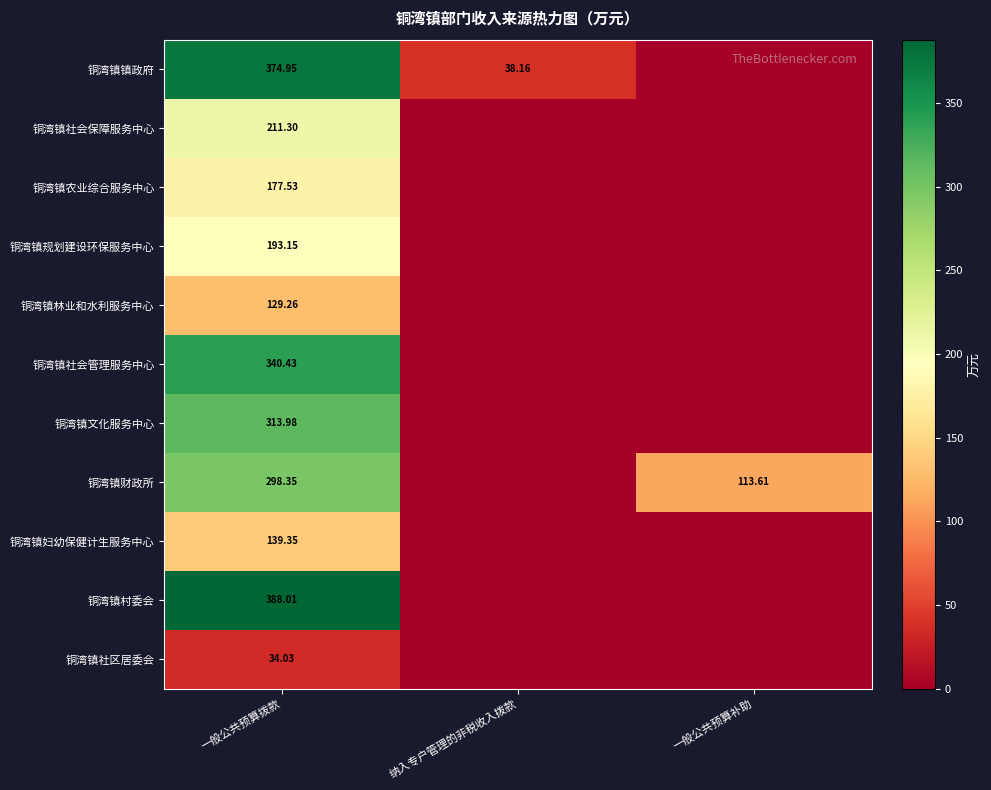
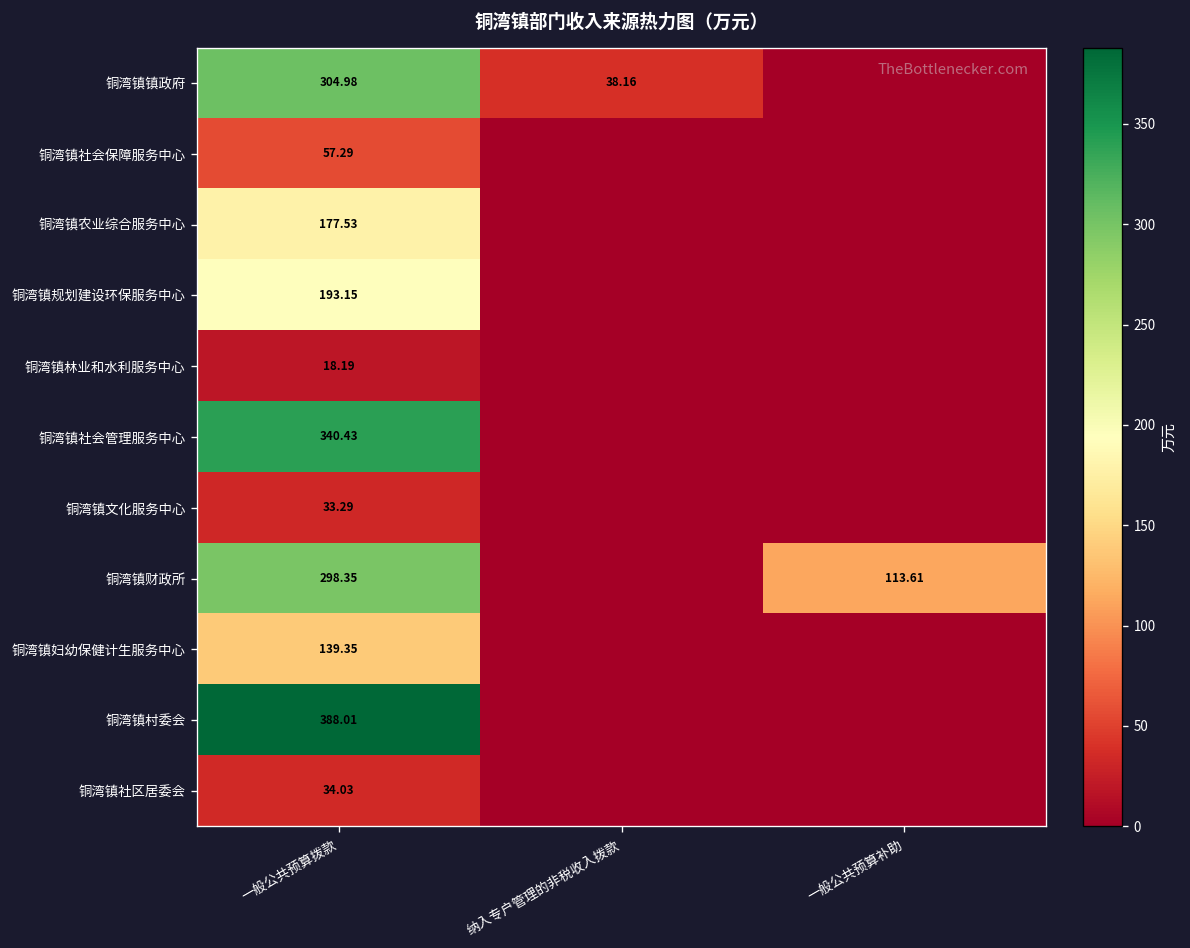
铜湾镇镇政府, 一般公共预算拨款: 374.95 -> 304.98
铜湾镇社会保障服务中心, 一般公共预算拨款: 211.30 -> 57.29
铜湾镇林业和水利服务中心, 一般公共预算拨款: 129.26 -> 18.19
铜湾镇文化服务中心, 一般公共预算拨款: 313.98 -> 33.29
